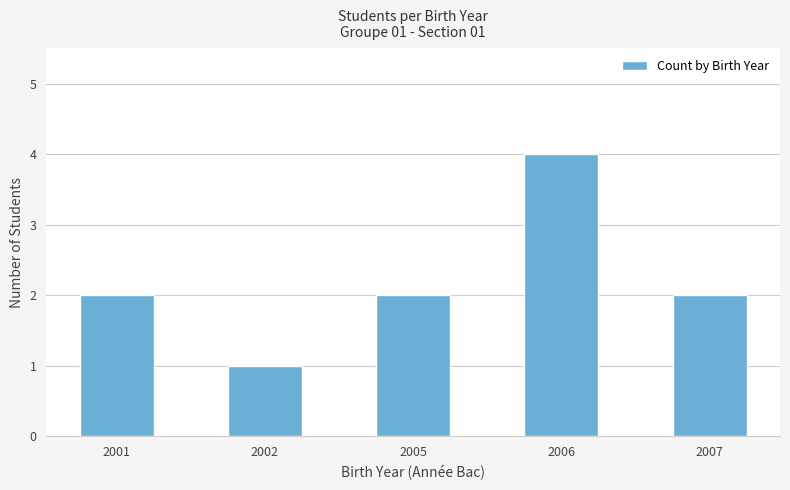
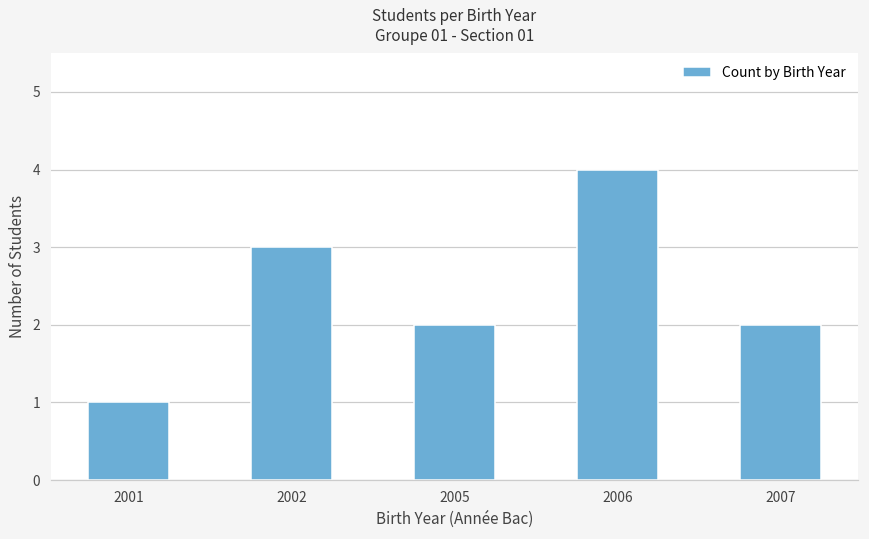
2001: 2 -> 1
2002: 1 -> 3
